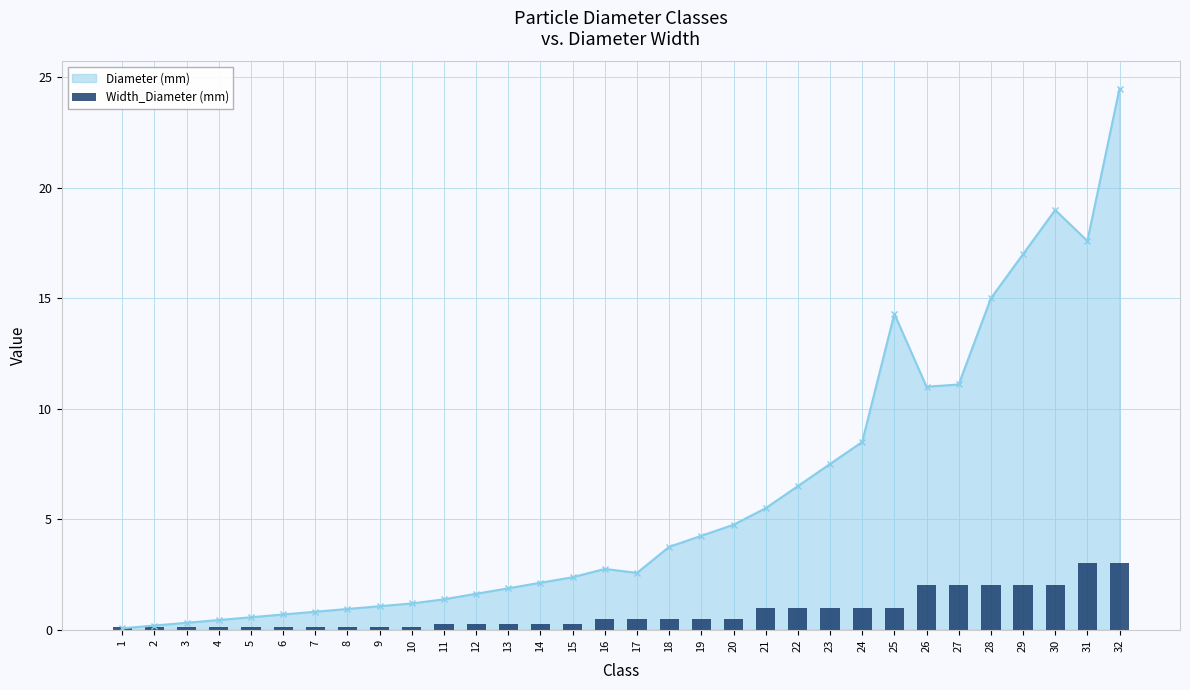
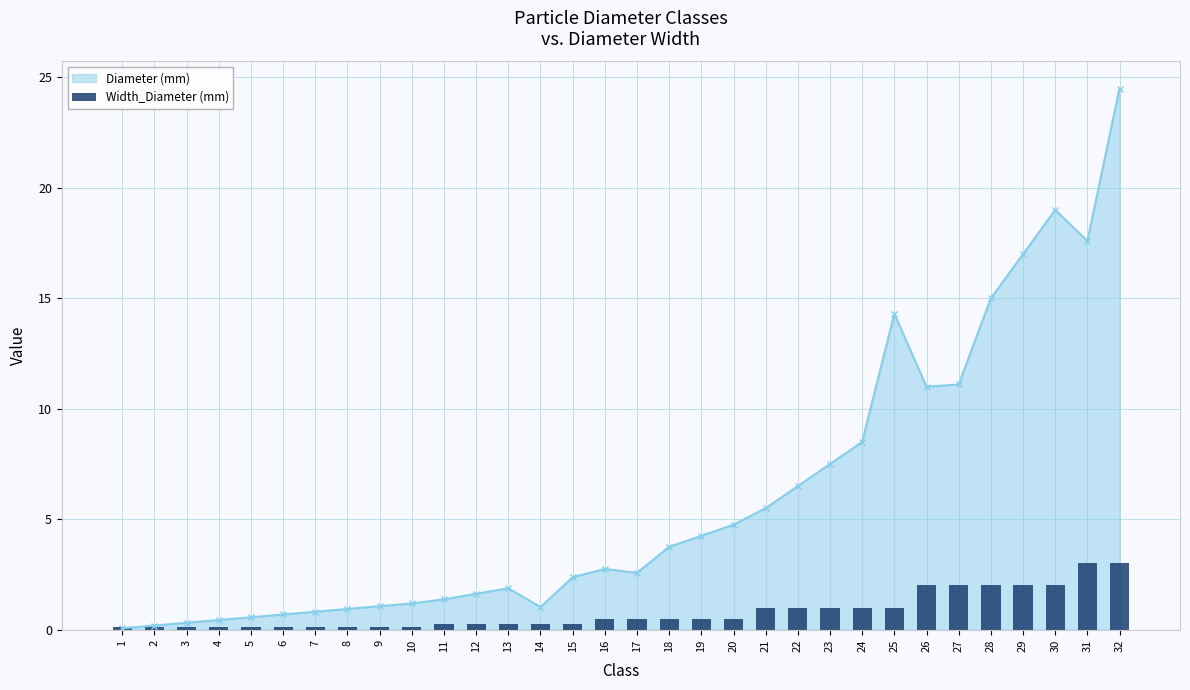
Diameter (mm), 14: 2.1 -> 1.0
